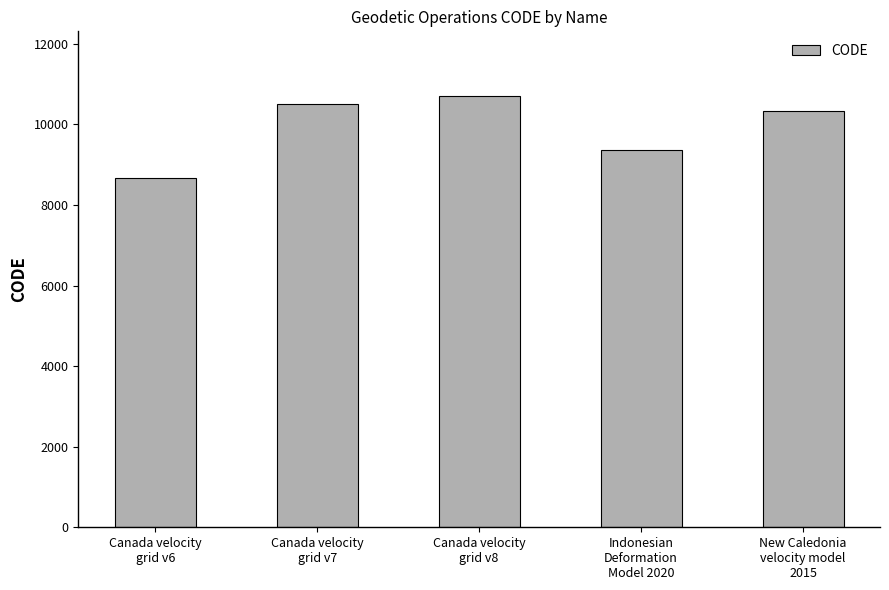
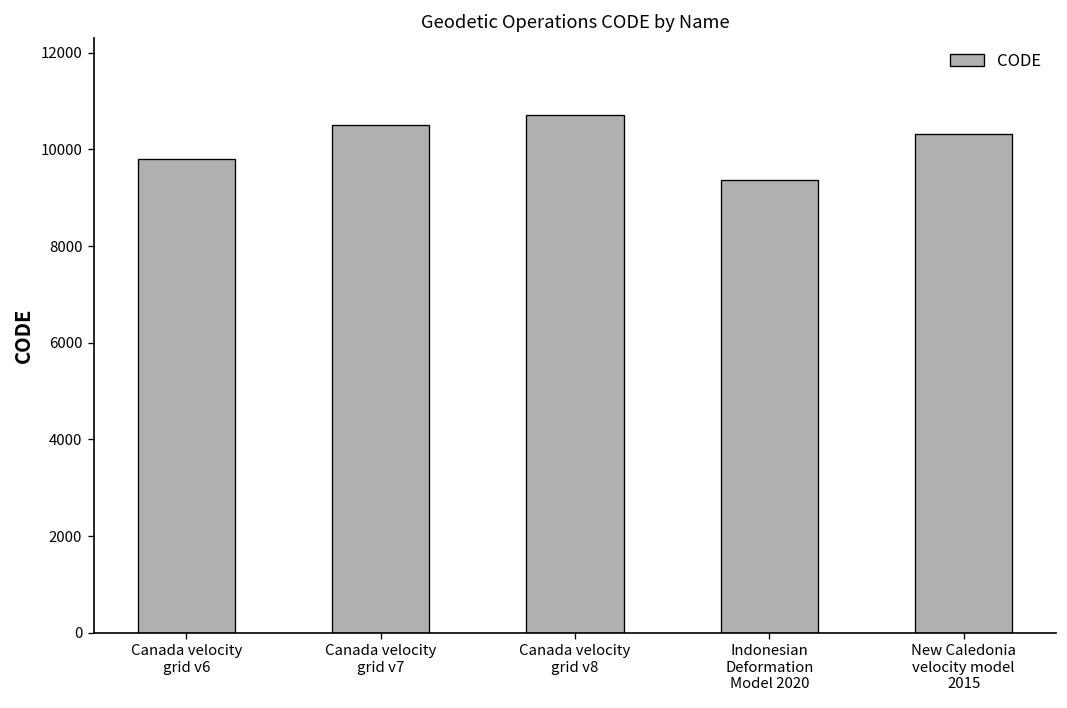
Canada velocity grid v6: 8700 -> 9800
